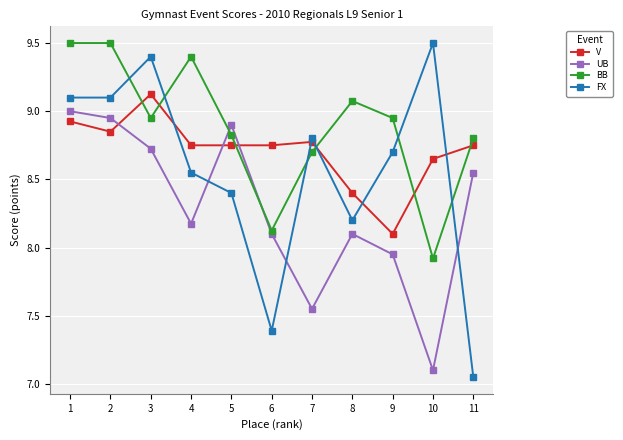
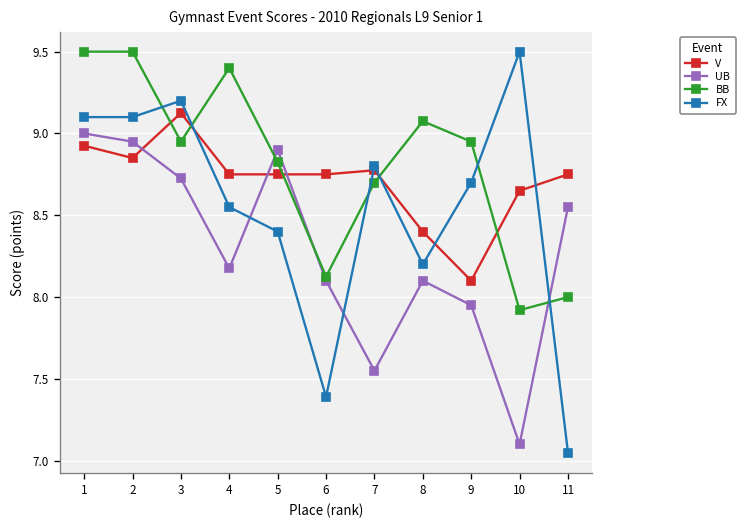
FX, 3: 9.4 -> 9.2
BB, 11: 8.8 -> 8.0
